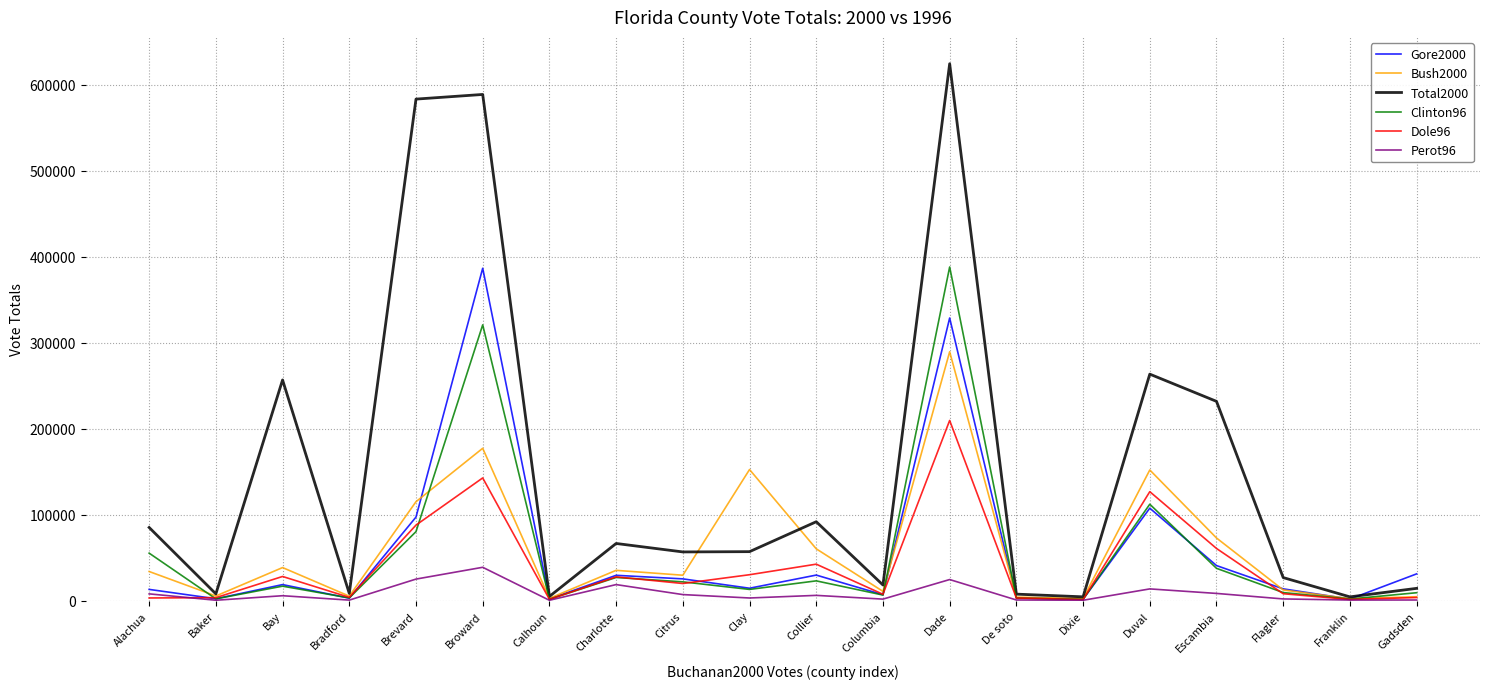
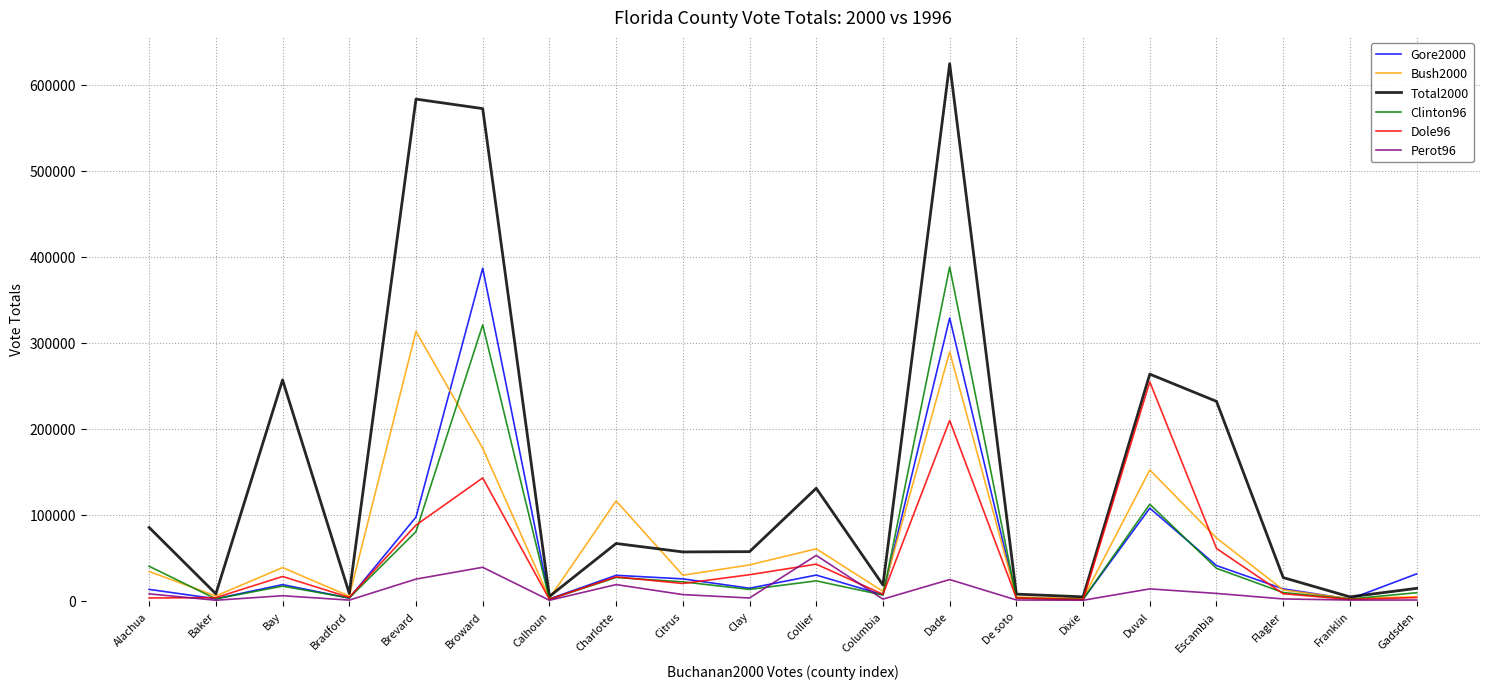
Clinton96, Alachua: 60000 -> 40000
Bush2000, Brevard: 120000 -> 310000
Total2000, Broward: 590000 -> 570000
Bush2000, Charlotte: 40000 -> 120000
Bush2000, Clay: 150000 -> 40000
Total2000, Collier: 90000 -> 130000
Perot96, Collier: 10000 -> 50000
Dole96, Duval: 130000 -> 250000
